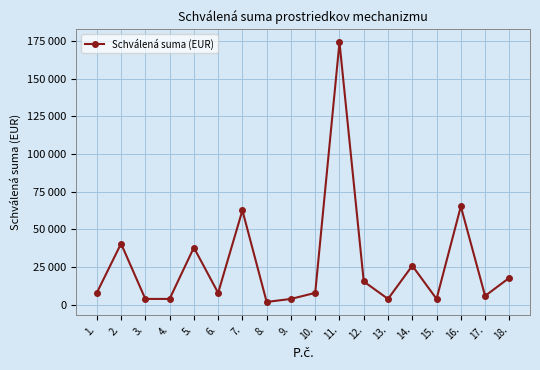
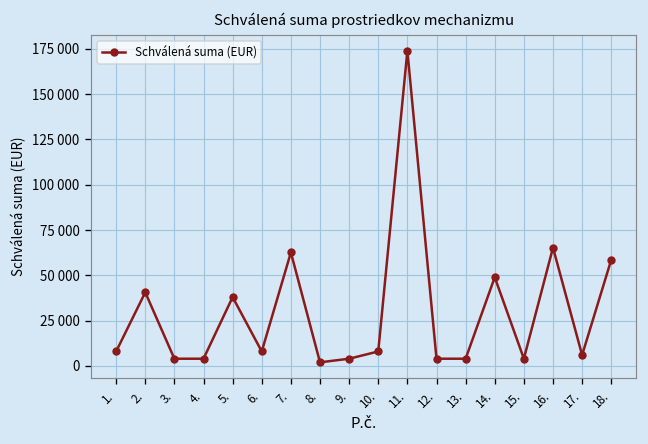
12.: 16000 -> 4000
14.: 26000 -> 49000
18.: 18000 -> 59000
